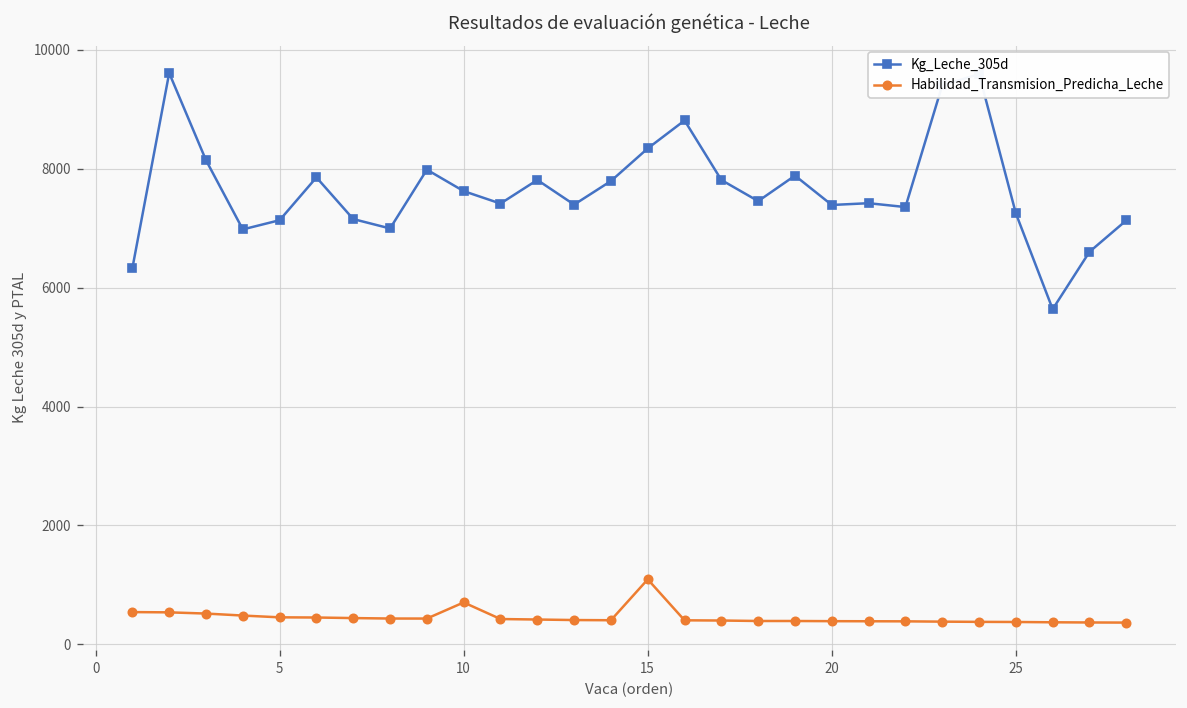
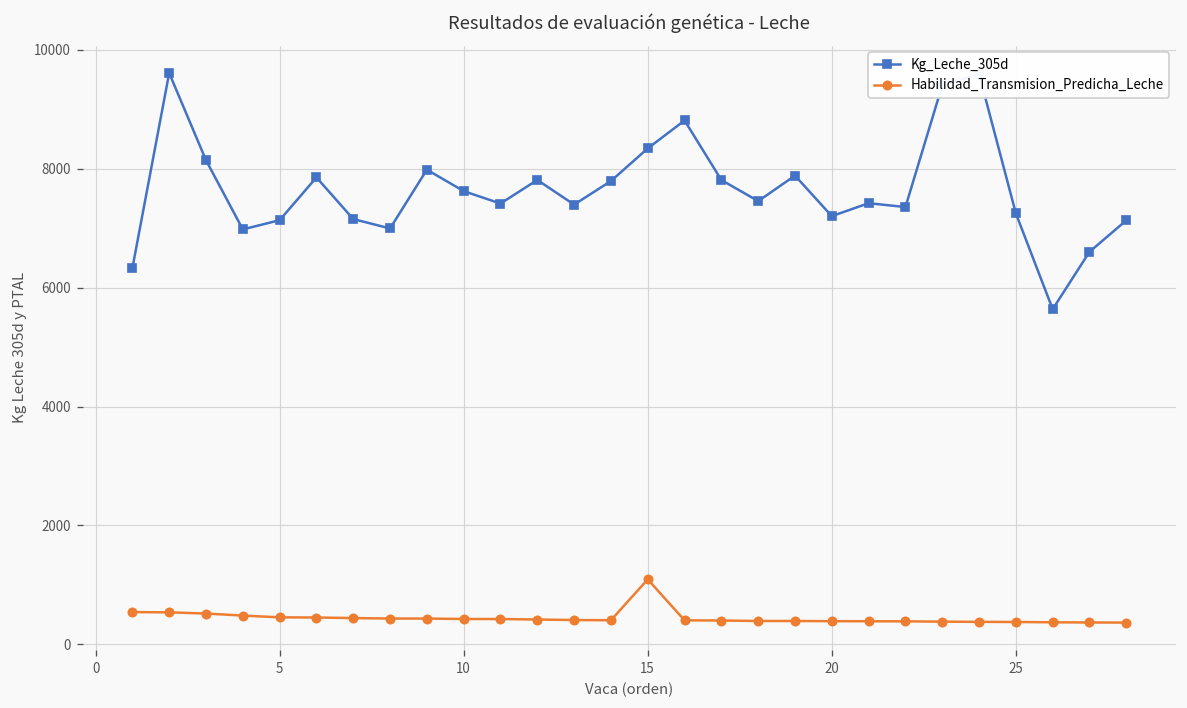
Habilidad_Transmision_Predicha_Leche, 10: 700 -> 400
Kg_Leche_305d, 20: 7400 -> 7200
